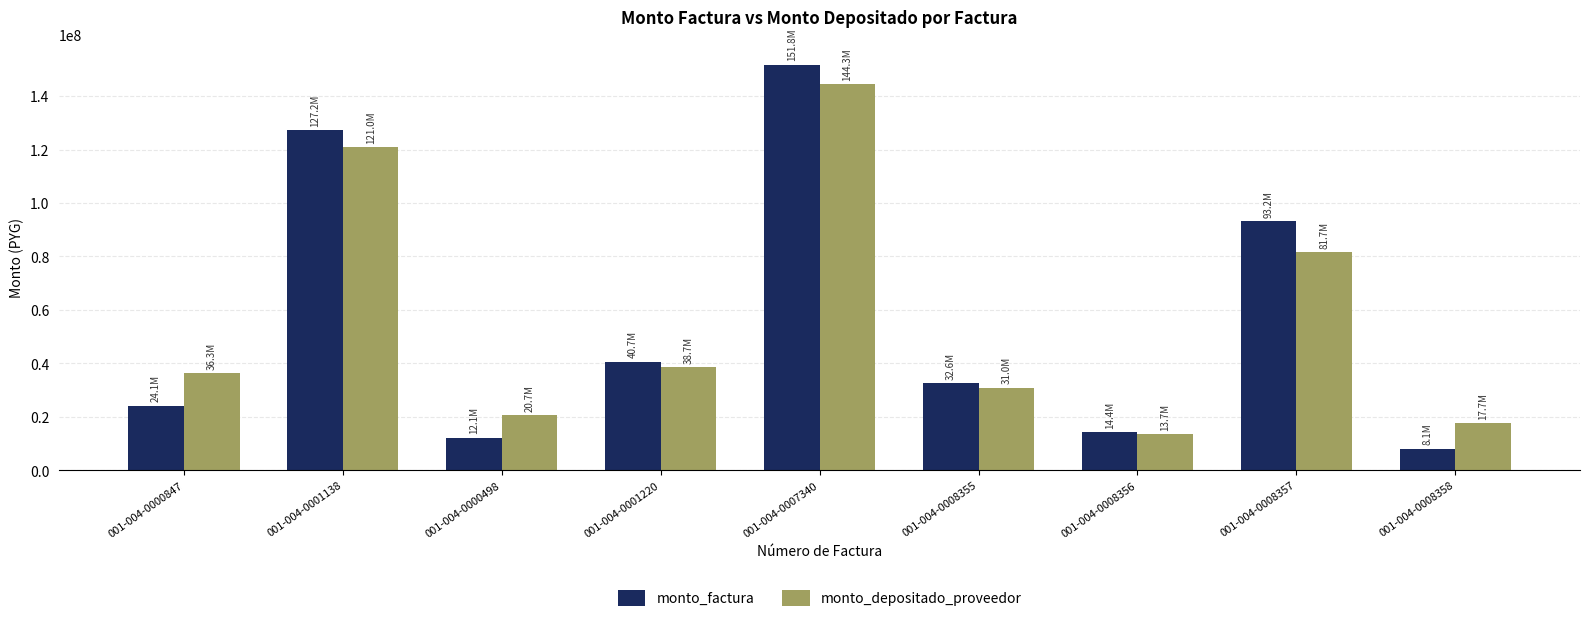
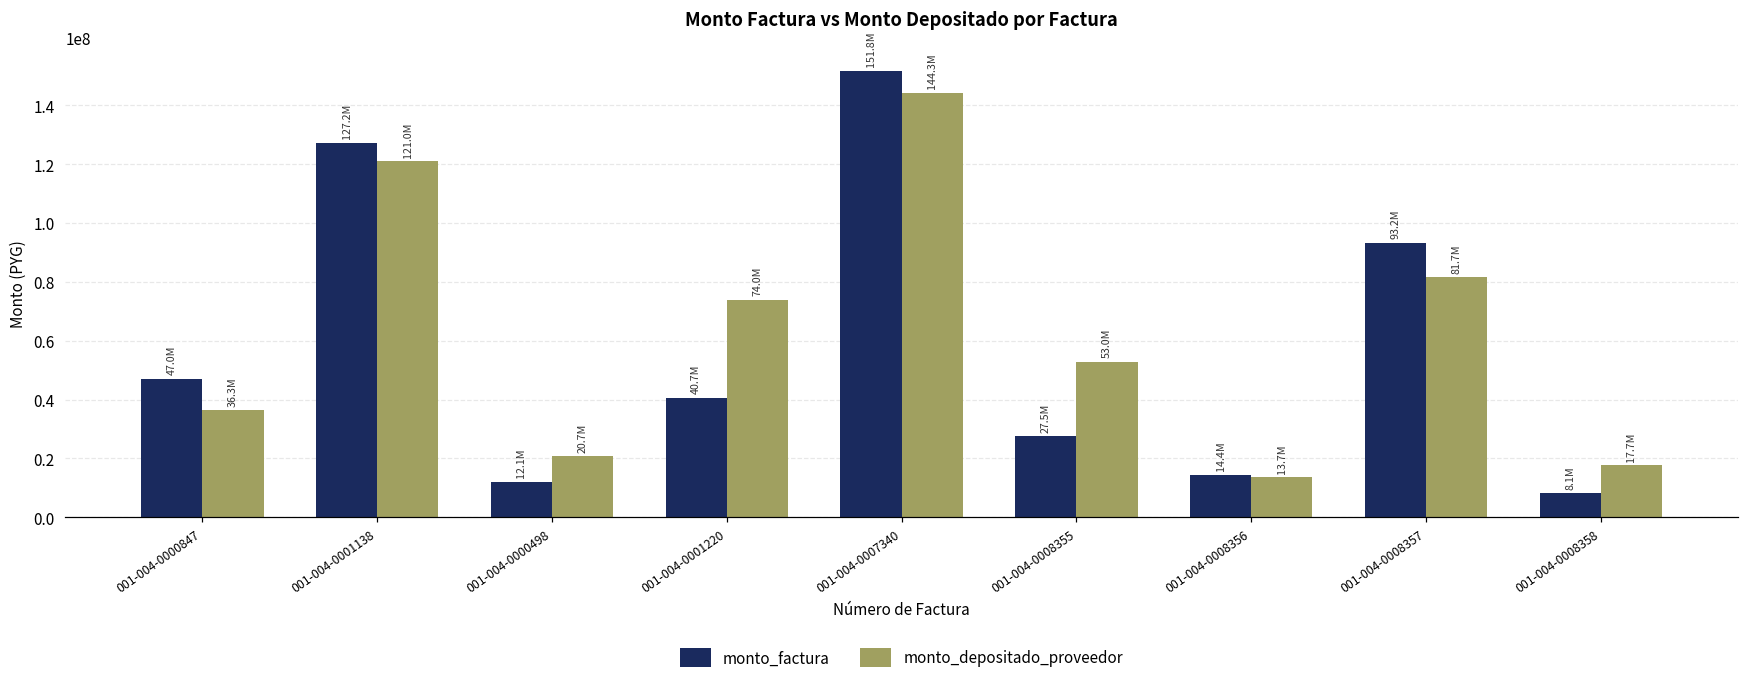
monto_factura, 001-004-0000847: 24.1M -> 47.0M
monto_depositado_proveedor, 001-004-0001220: 38.7M -> 74.0M
monto_factura, 001-004-0008355: 32.6M -> 27.5M
monto_depositado_proveedor, 001-004-0008355: 31.0M -> 53.0M
